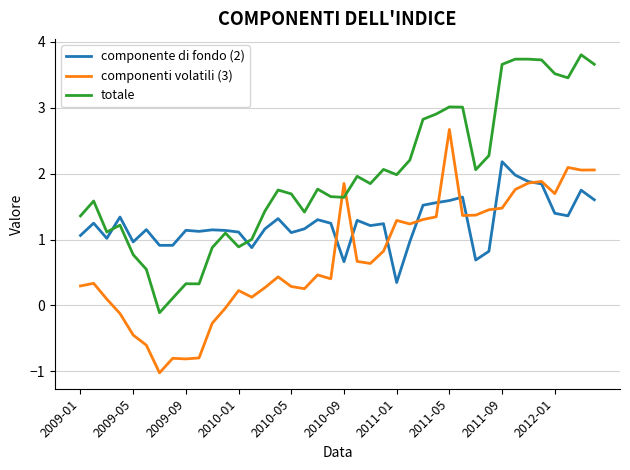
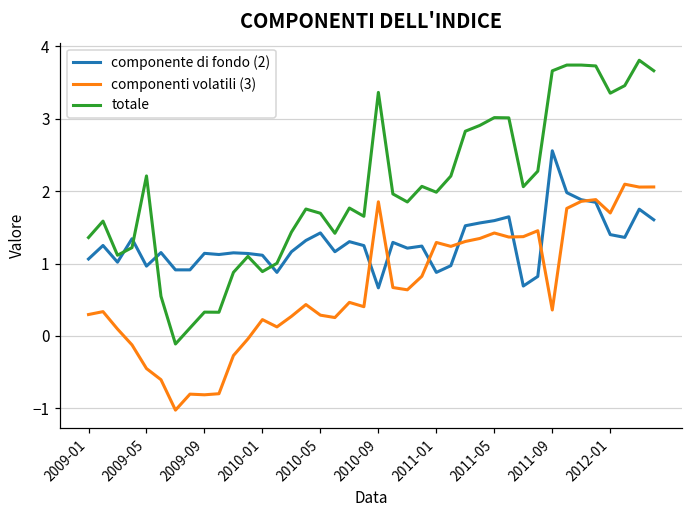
totale, 2009-05: 0.8 -> 2.2
componente di fondo (2), 2010-05: 1.1 -> 1.4
totale, 2010-09: 1.6 -> 3.4
componente di fondo (2), 2011-01: 0.3 -> 0.9
componenti volatili (3), 2011-05: 2.7 -> 1.4
componente di fondo (2), 2011-09: 2.2 -> 2.6
componenti volatili (3), 2011-09: 1.5 -> 0.4
totale, 2012-01: 3.5 -> 3.4
